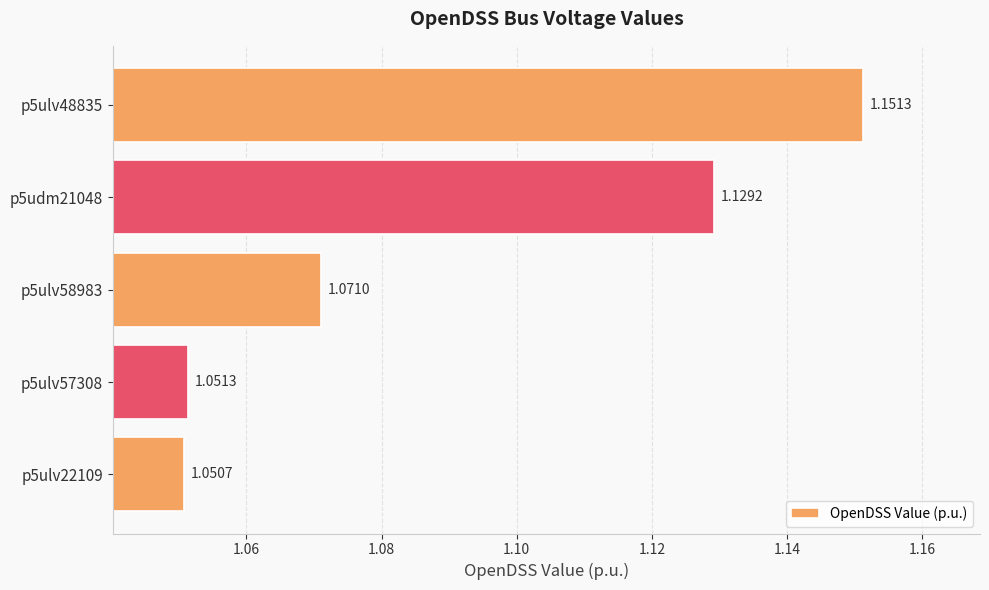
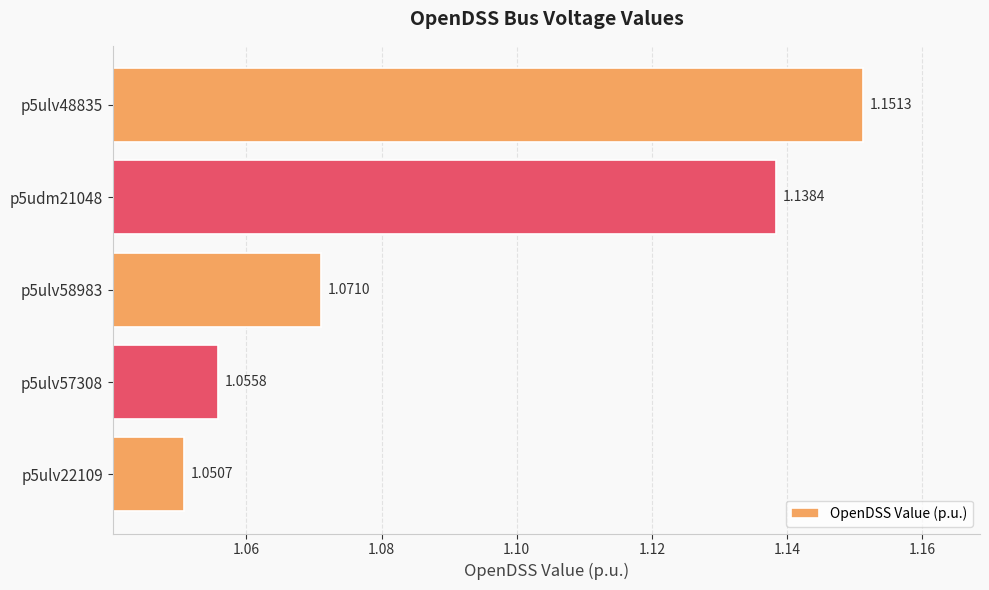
p5udm21048: 1.1292 -> 1.1384
p5ulv57308: 1.0513 -> 1.0558
